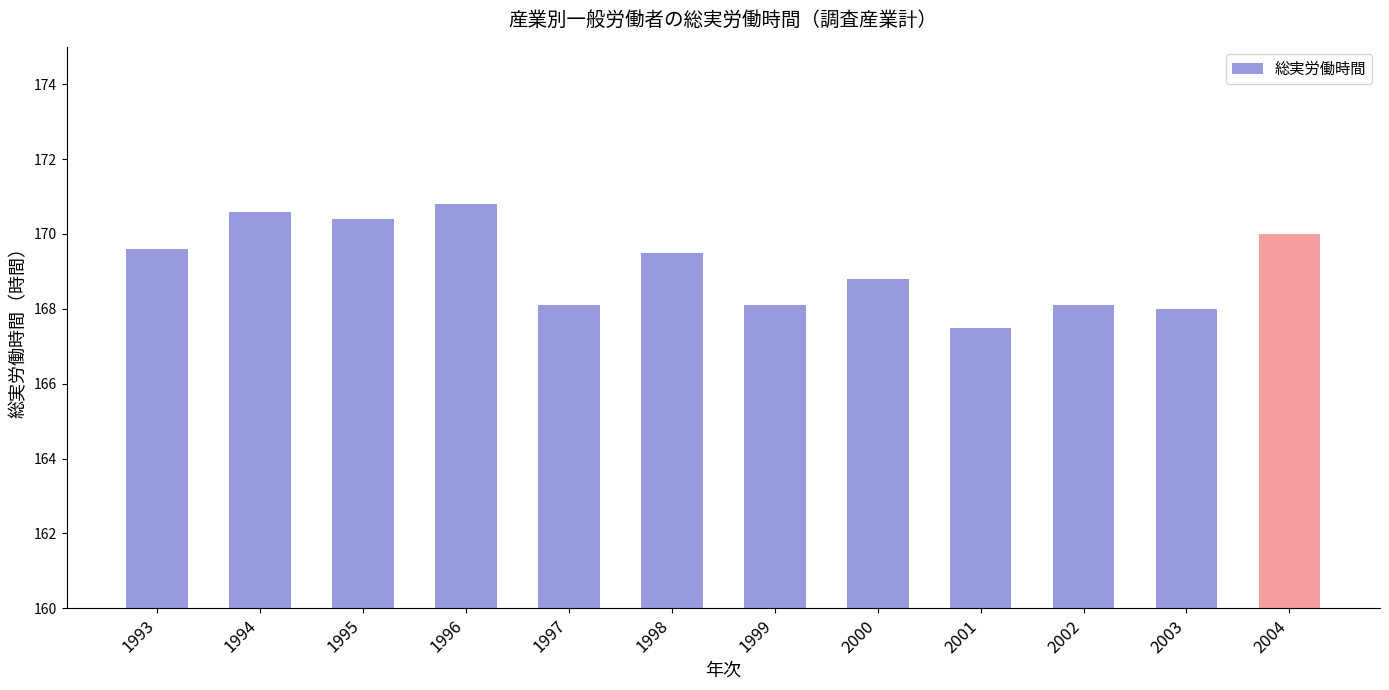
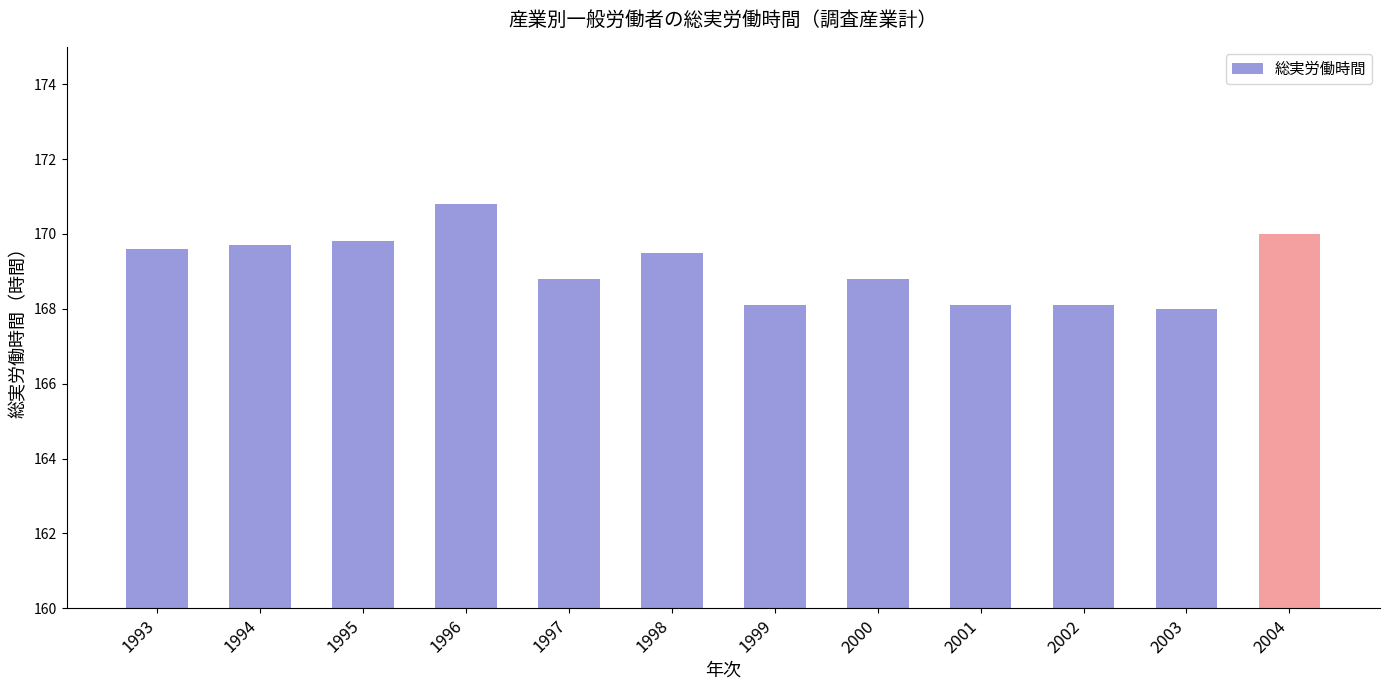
1994: 170.6 -> 169.7
1995: 170.4 -> 169.8
1997: 168.1 -> 168.8
2001: 167.5 -> 168.1
